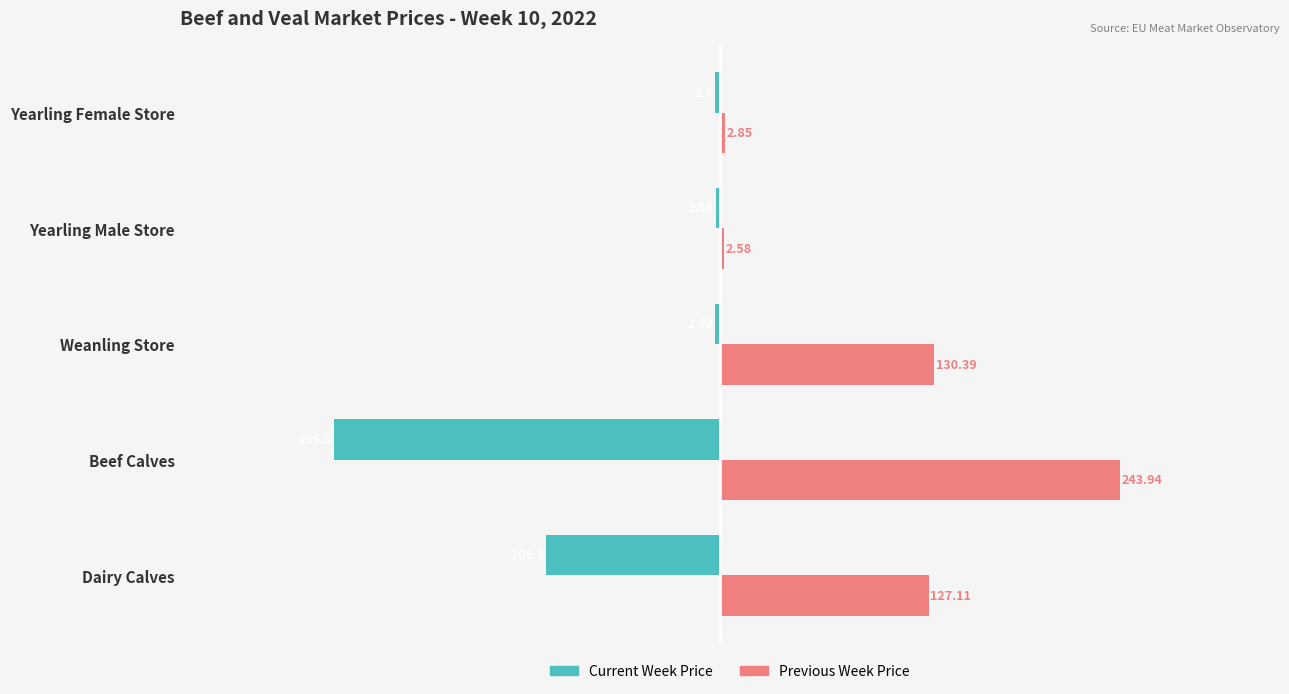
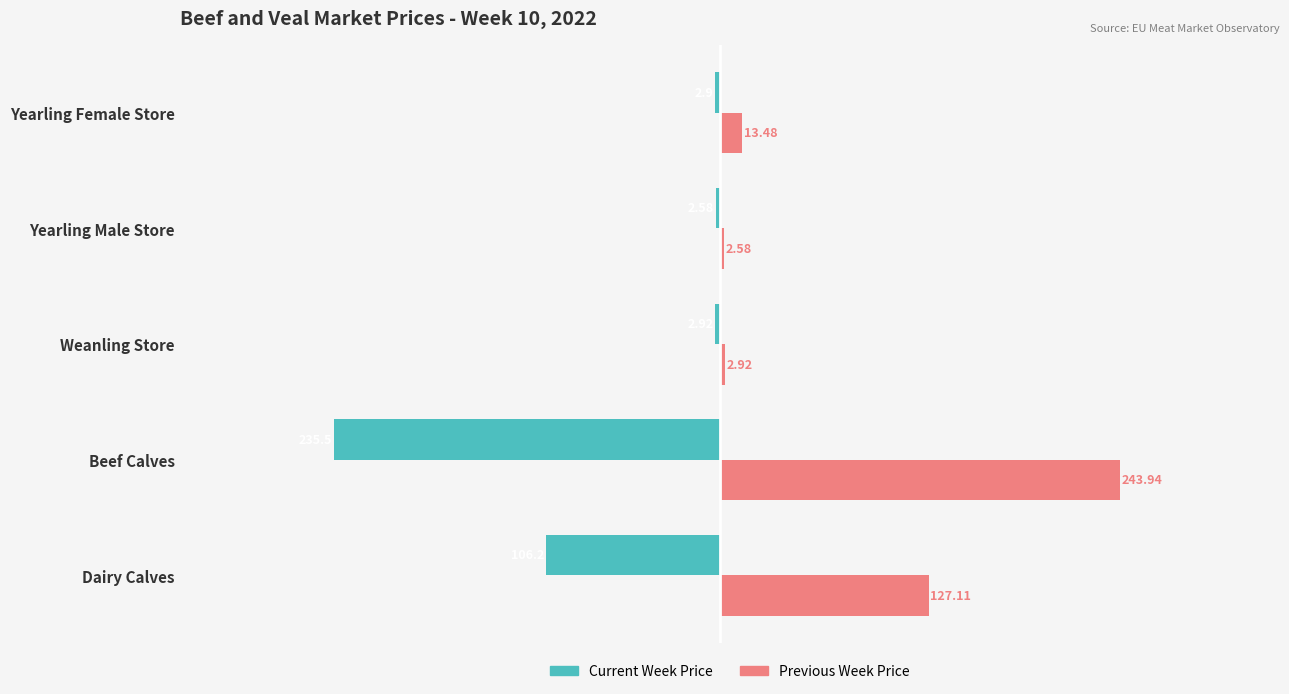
Previous Week Price, Yearling Female Store: 2.85 -> 13.48
Previous Week Price, Weanling Store: 130.39 -> 2.92
